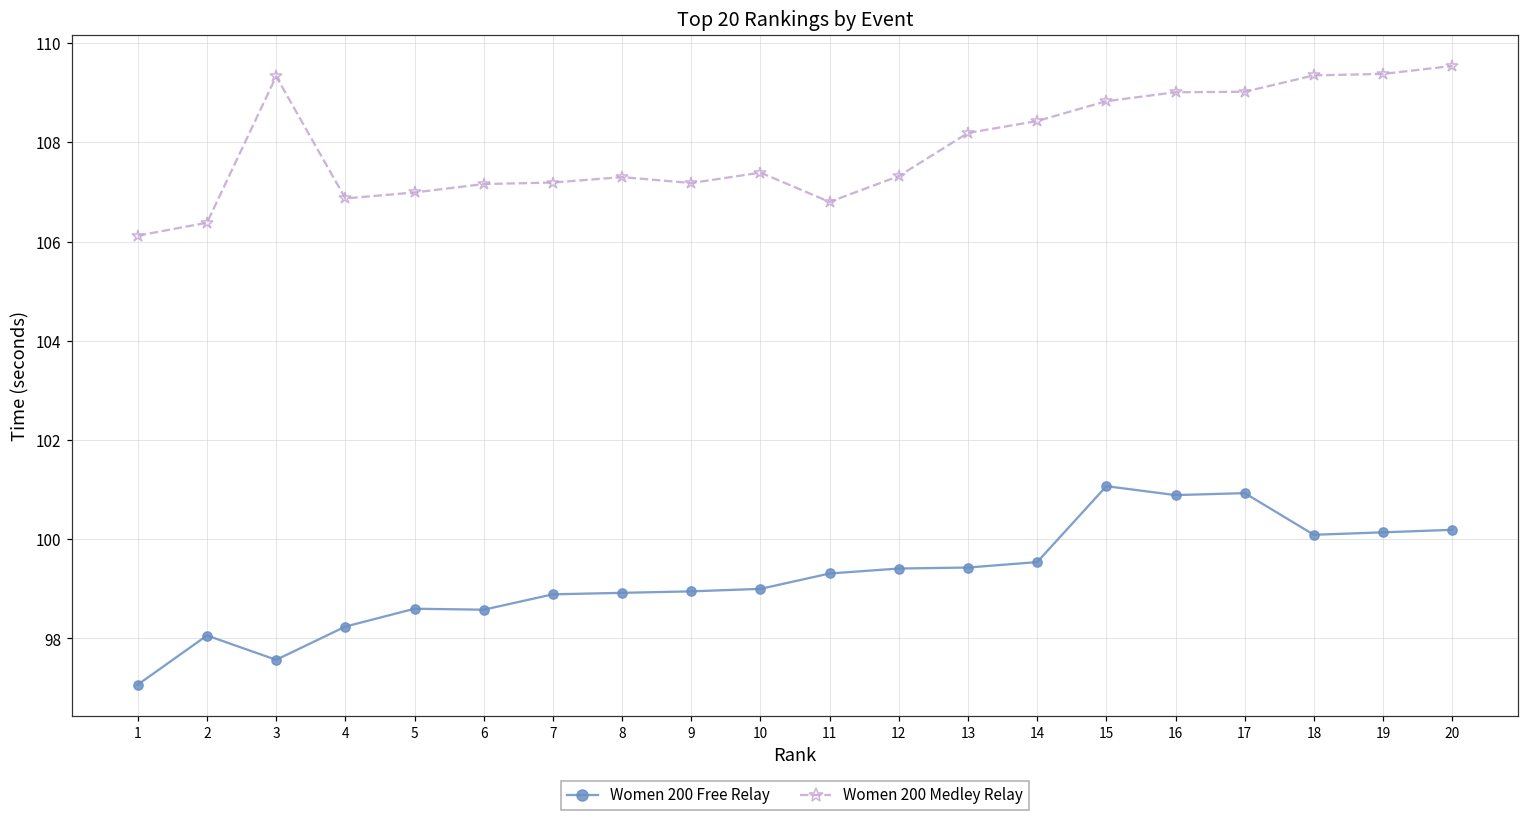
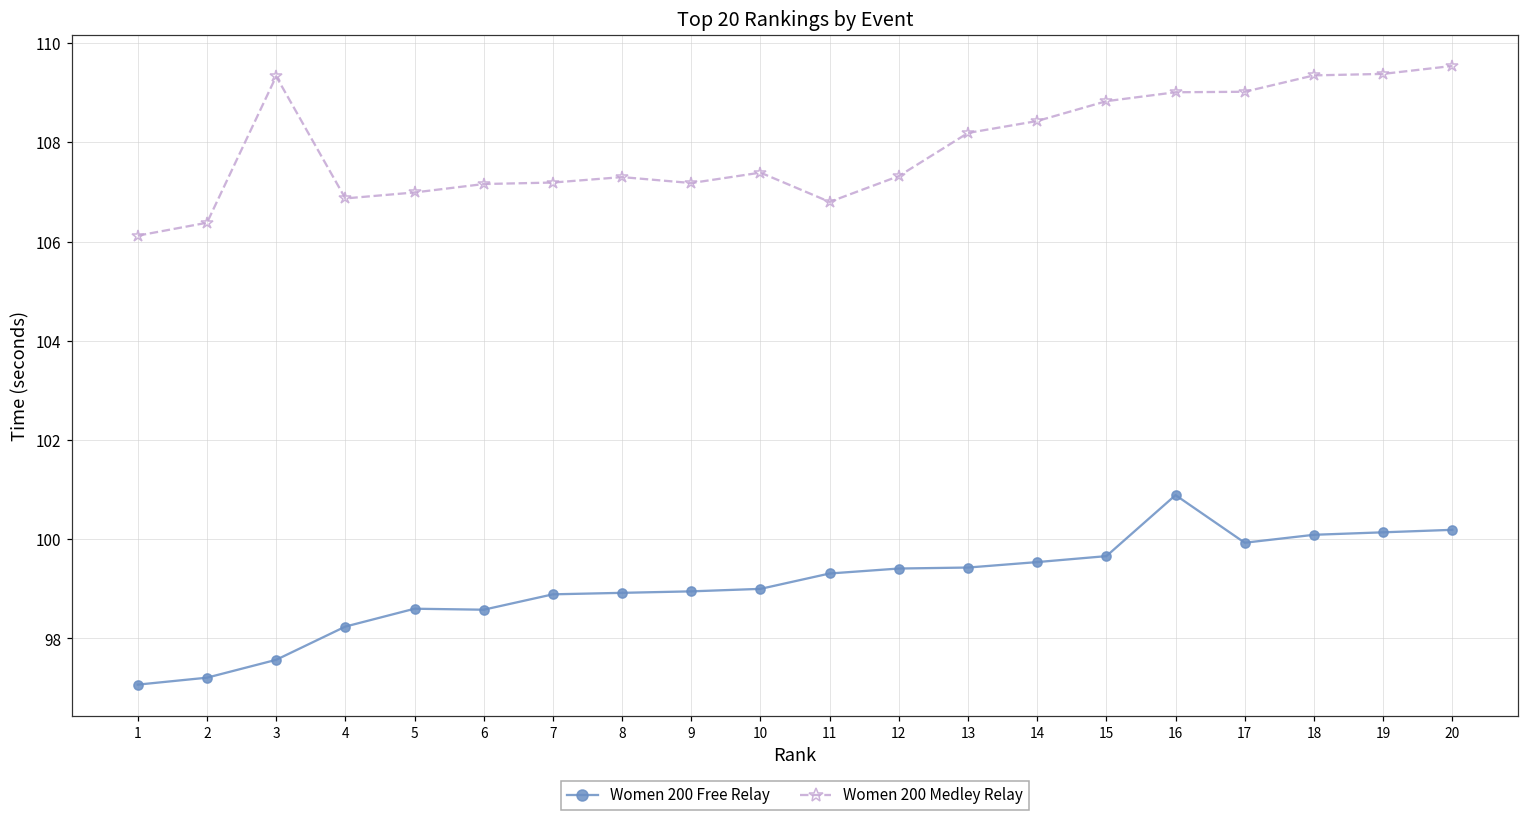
Women 200 Free Relay, 2: 98.1 -> 97.2
Women 200 Free Relay, 15: 101.1 -> 99.7
Women 200 Free Relay, 17: 100.9 -> 99.9
